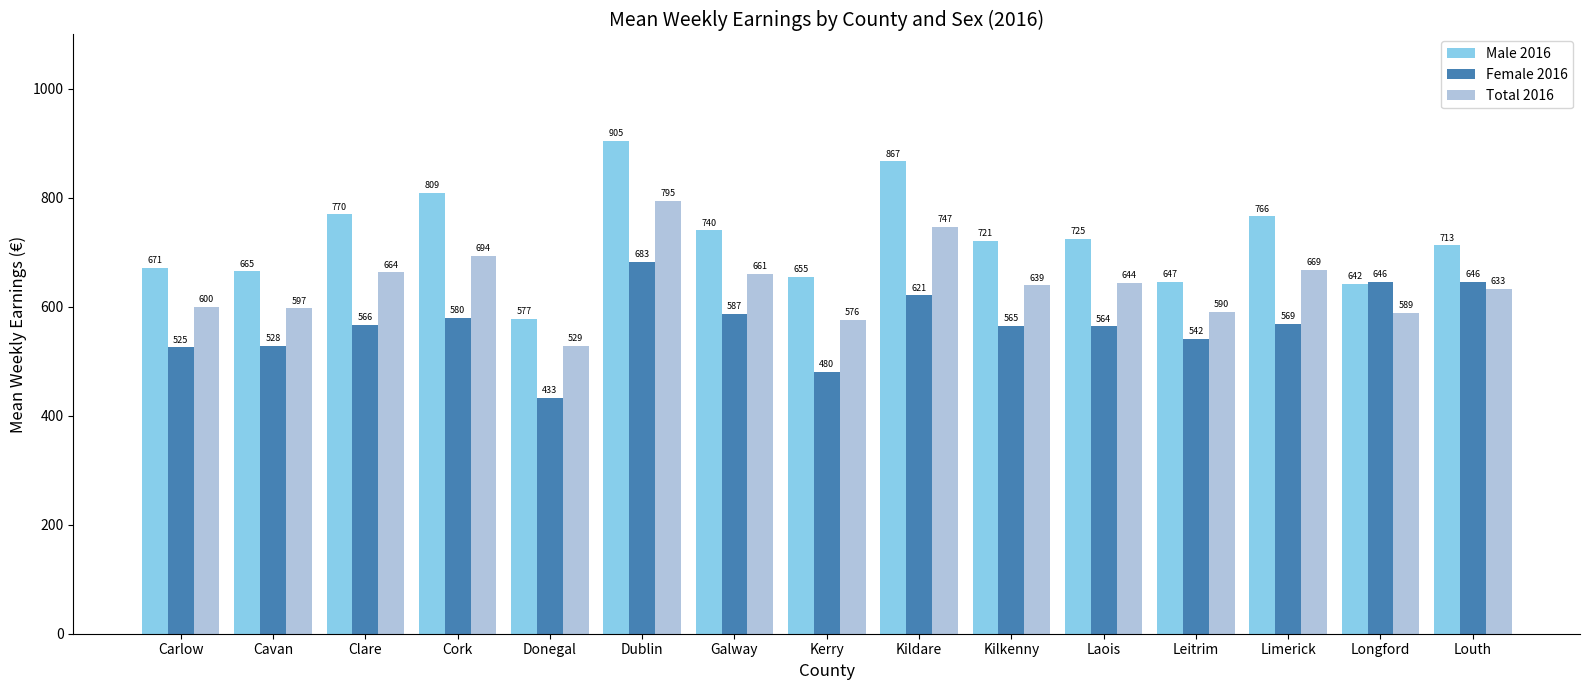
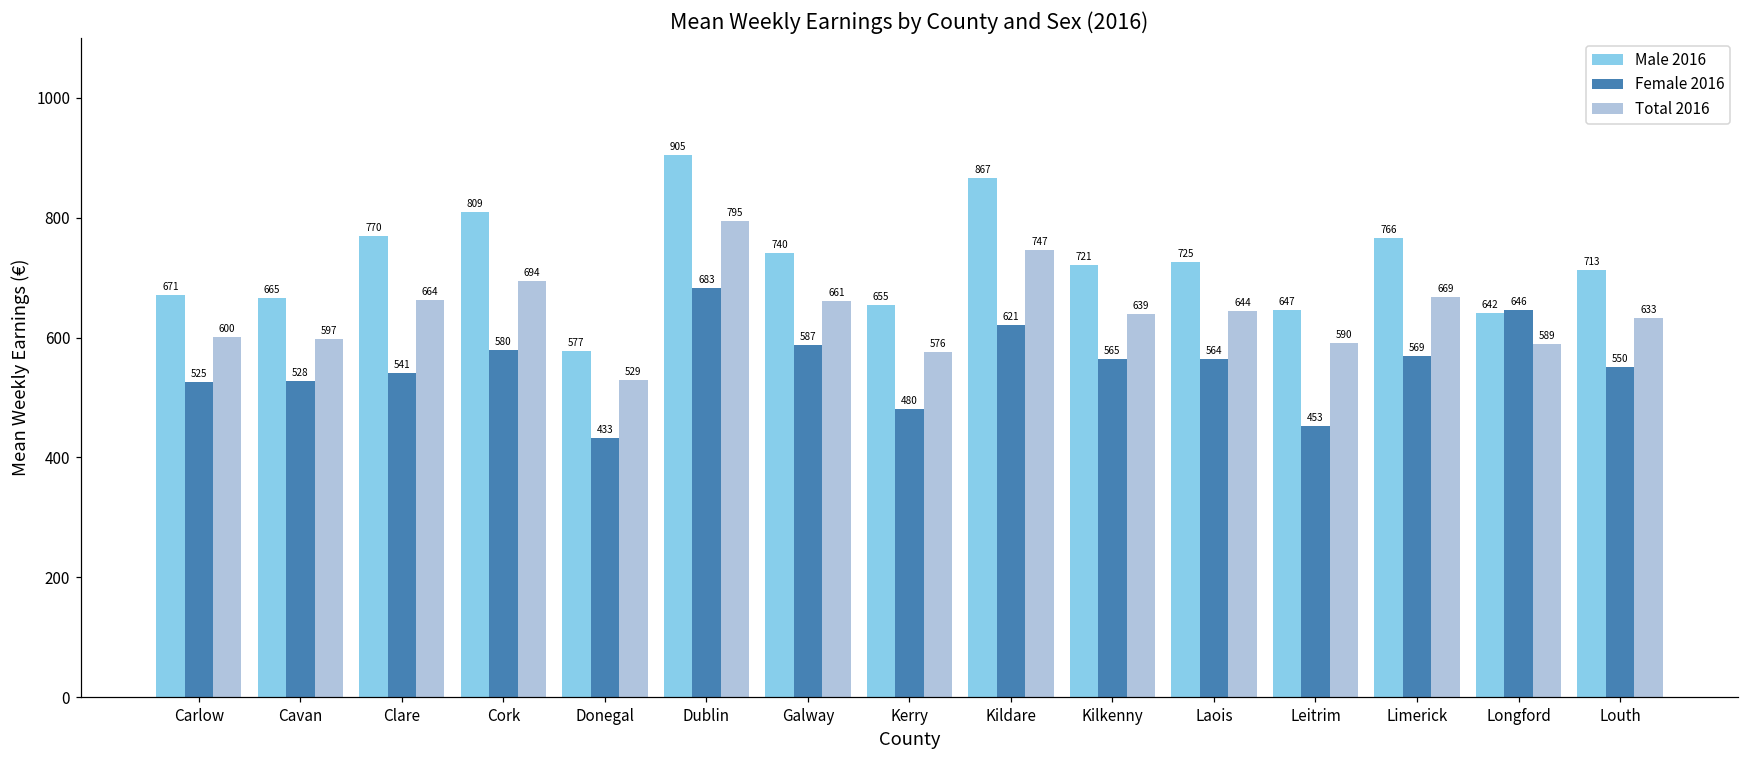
Female 2016, Clare: 566 -> 541
Female 2016, Leitrim: 542 -> 453
Female 2016, Louth: 646 -> 550
